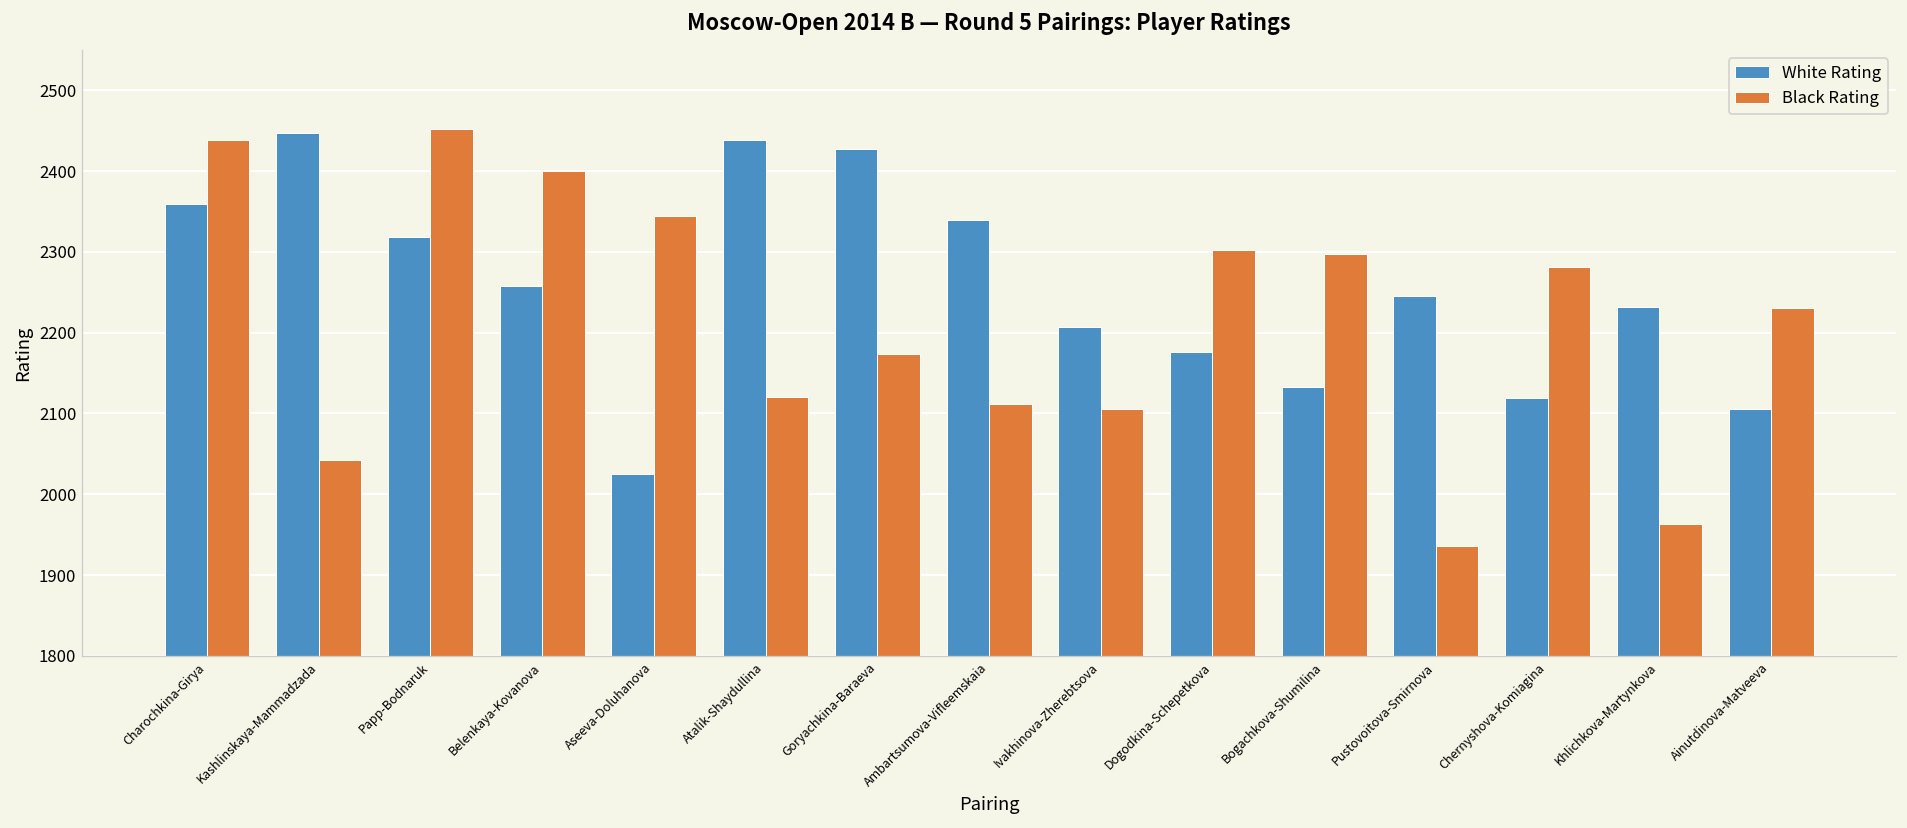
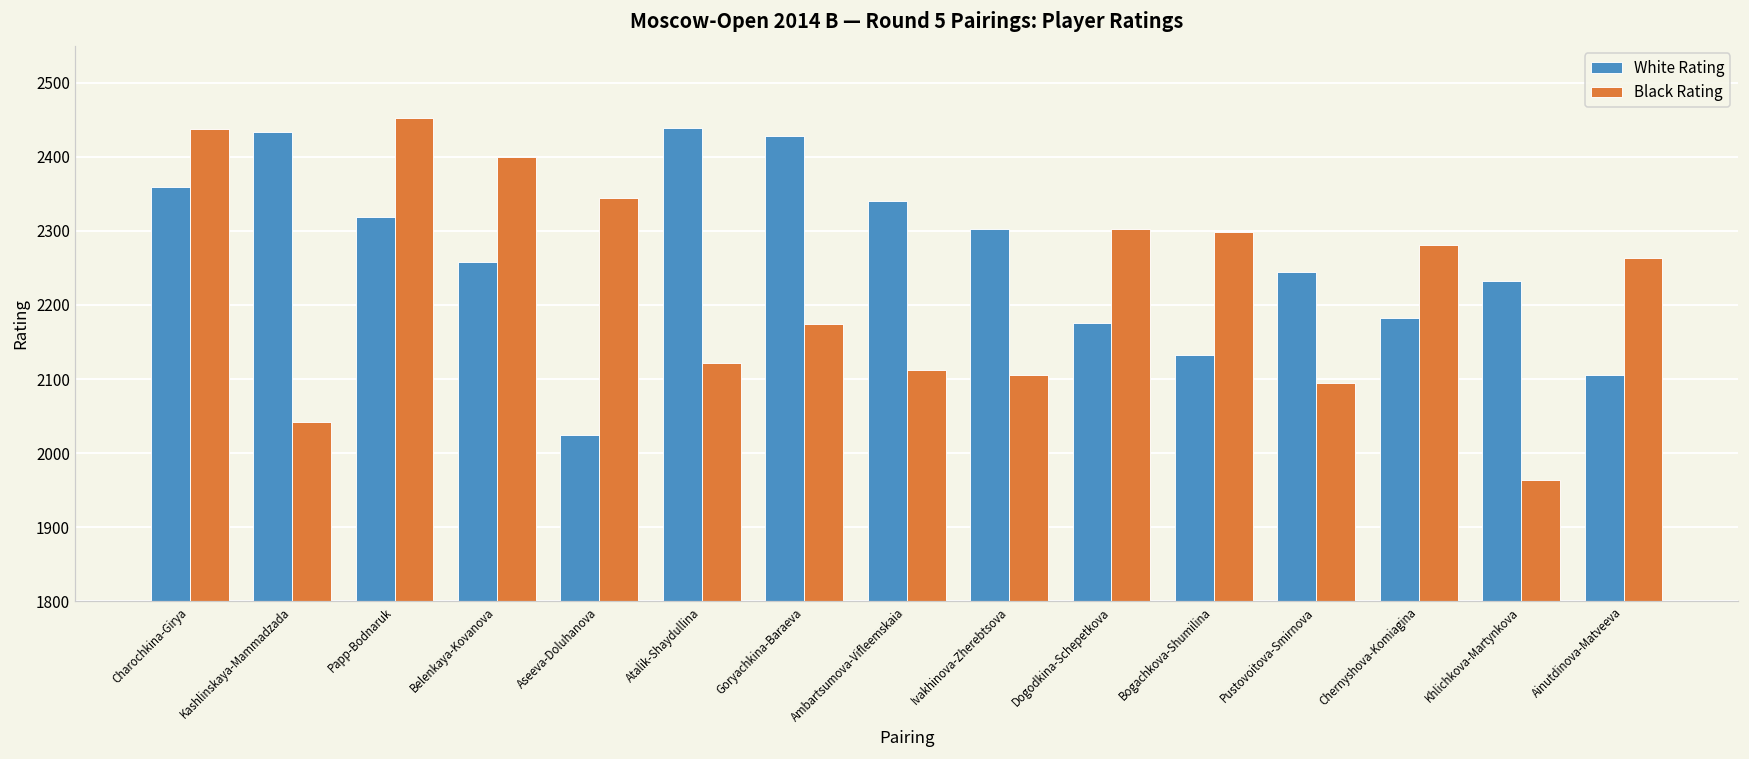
White Rating, Kashlinskaya-Mammadzada: 2450 -> 2430
White Rating, Ivakhinova-Zherebtsova: 2210 -> 2300
Black Rating, Pustovoitova-Smirnova: 1940 -> 2100
White Rating, Chernyshova-Komiagina: 2120 -> 2180
Black Rating, Ainutdinova-Matveeva: 2230 -> 2260
